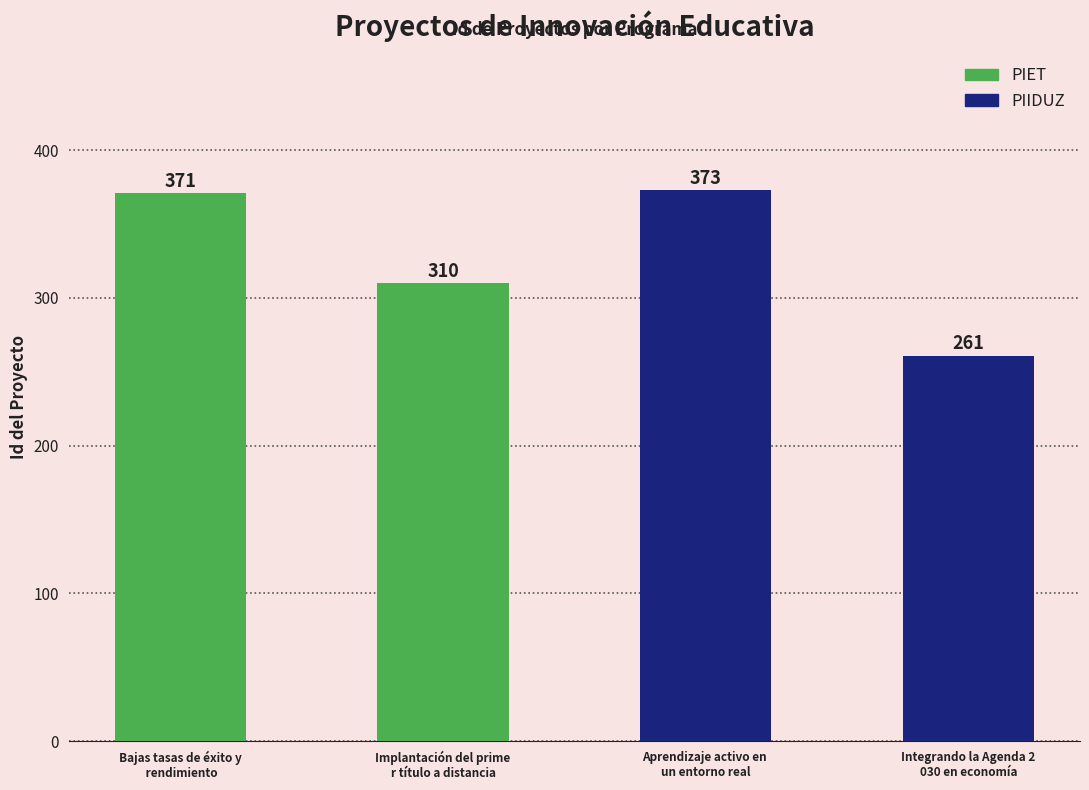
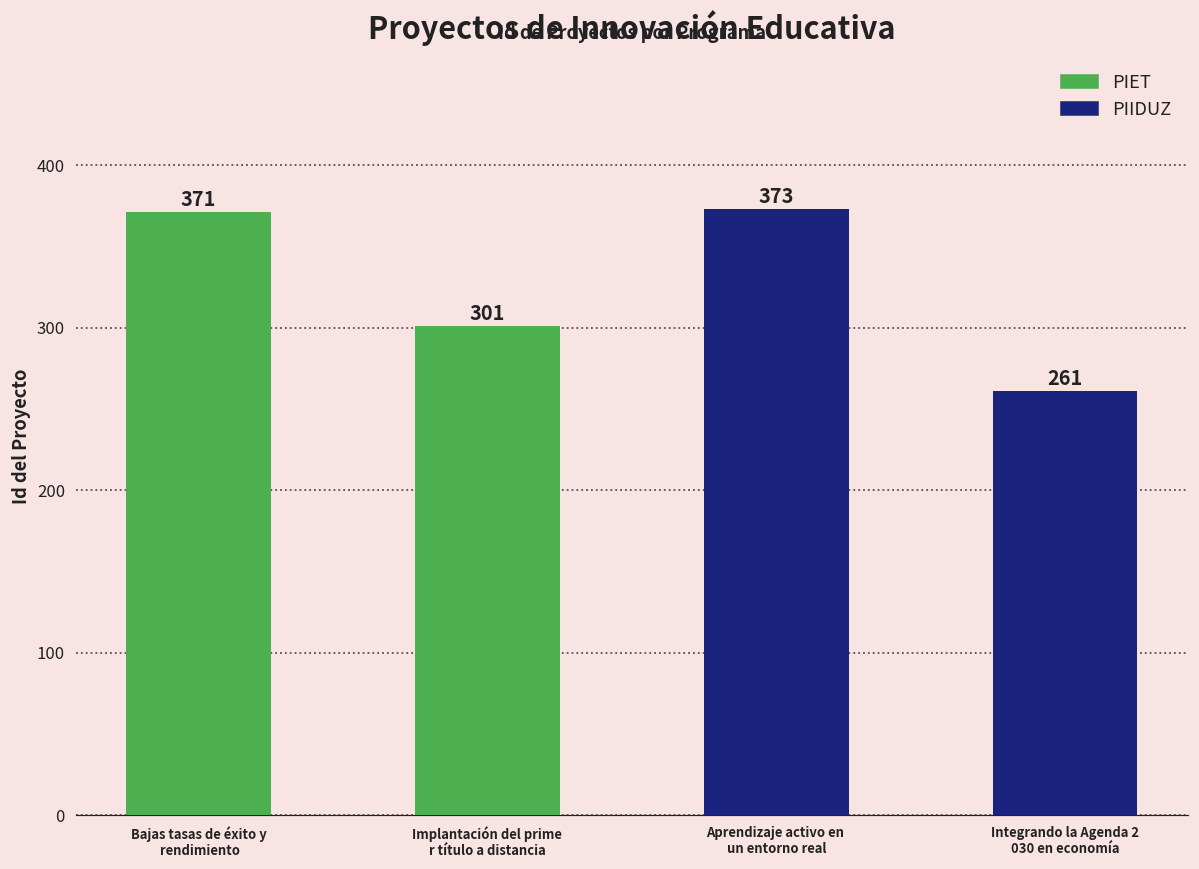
Implantación del prime r título a distancia: 310 -> 301
